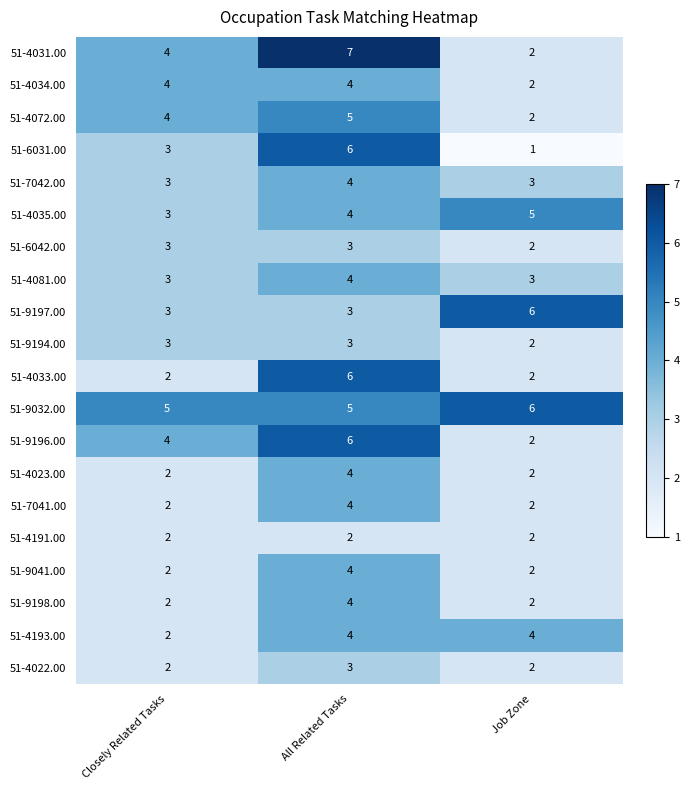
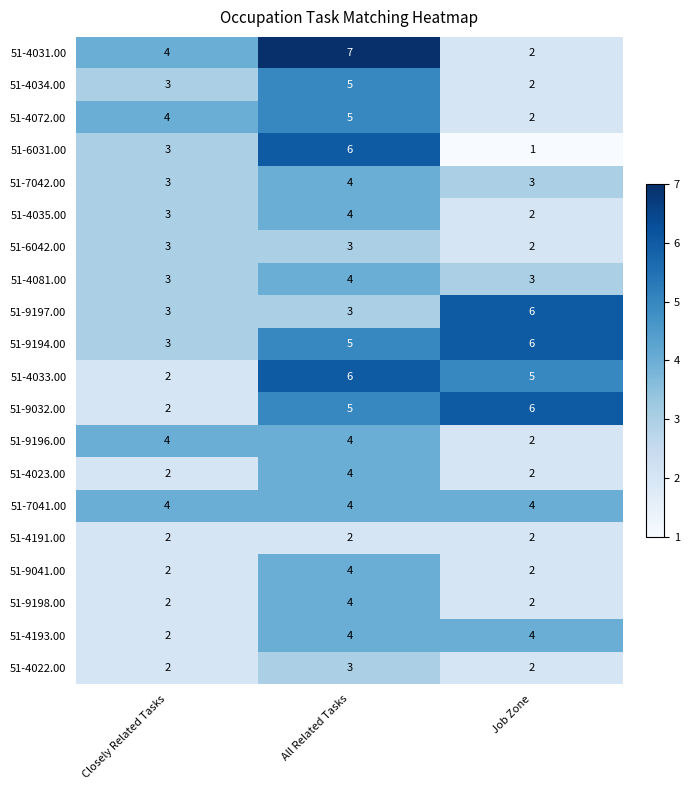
51-4034.00, Closely Related Tasks: 4 -> 3
51-4034.00, All Related Tasks: 4 -> 5
51-4035.00, Job Zone: 5 -> 2
51-9194.00, All Related Tasks: 3 -> 5
51-9194.00, Job Zone: 2 -> 6
51-4033.00, Job Zone: 2 -> 5
51-9032.00, Closely Related Tasks: 5 -> 2
51-9196.00, All Related Tasks: 6 -> 4
51-7041.00, Closely Related Tasks: 2 -> 4
51-7041.00, Job Zone: 2 -> 4
